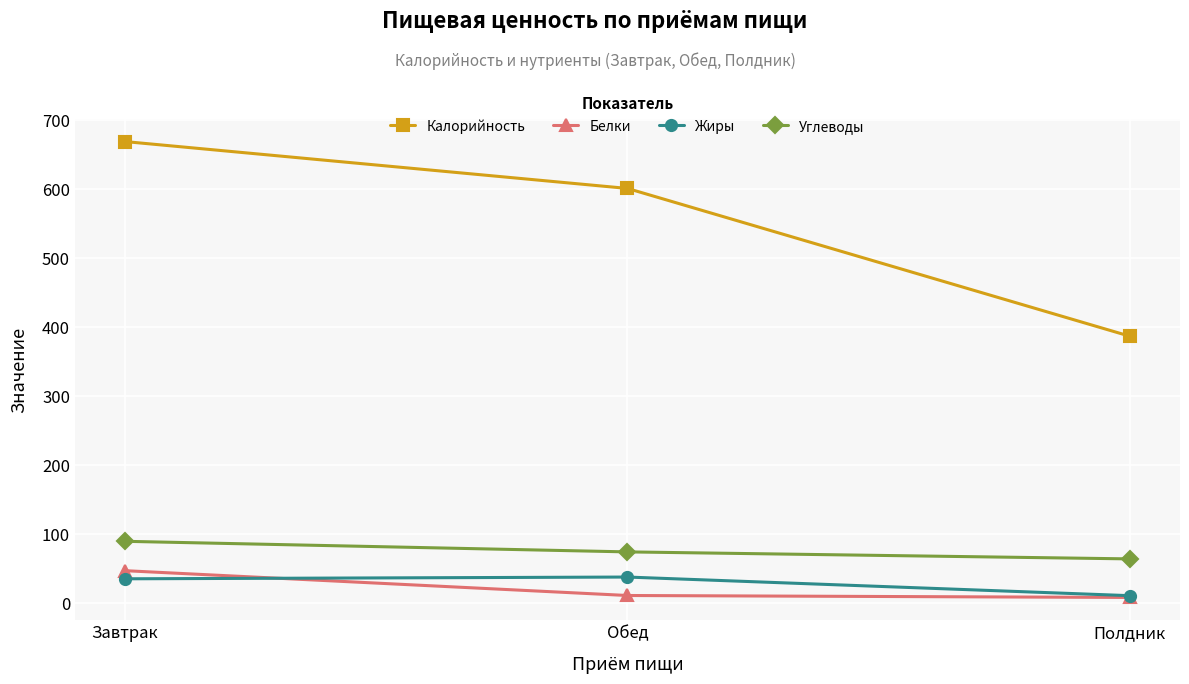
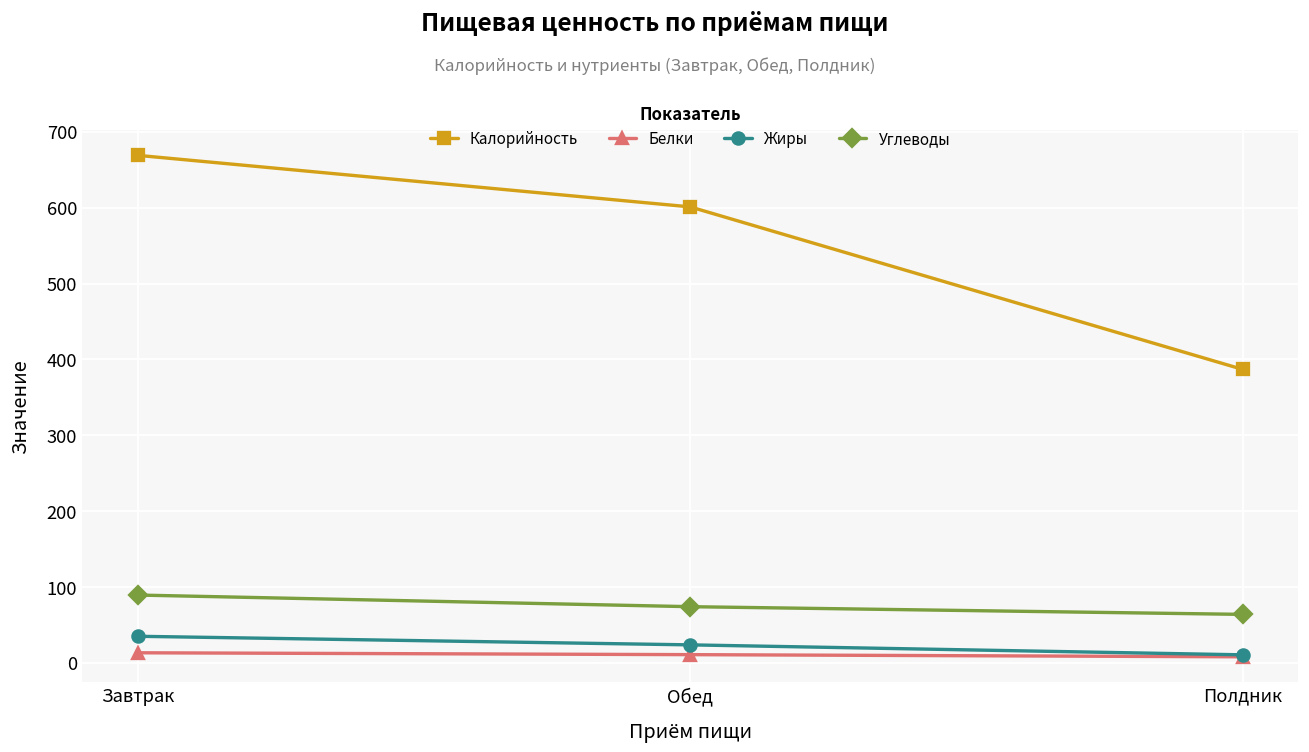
Белки, Завтрак: 50 -> 10
Жиры, Обед: 40 -> 20
